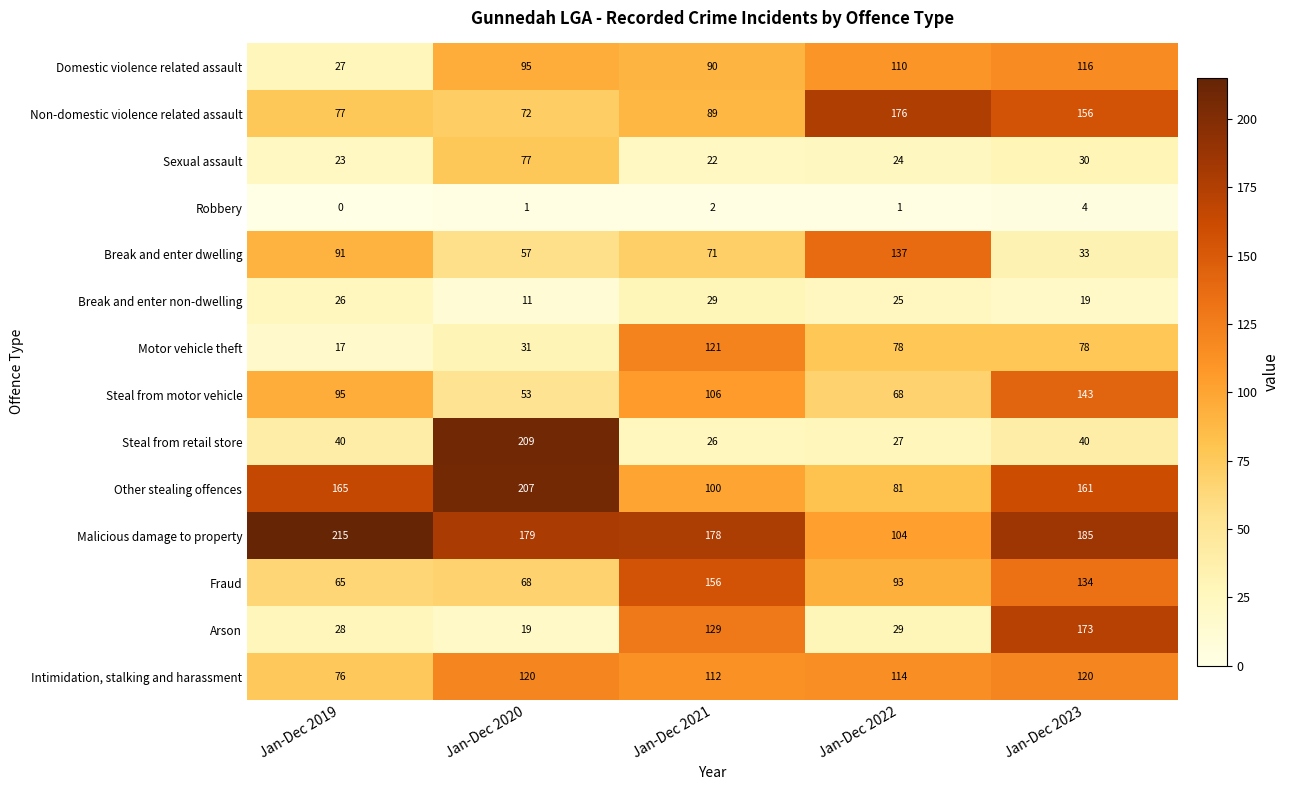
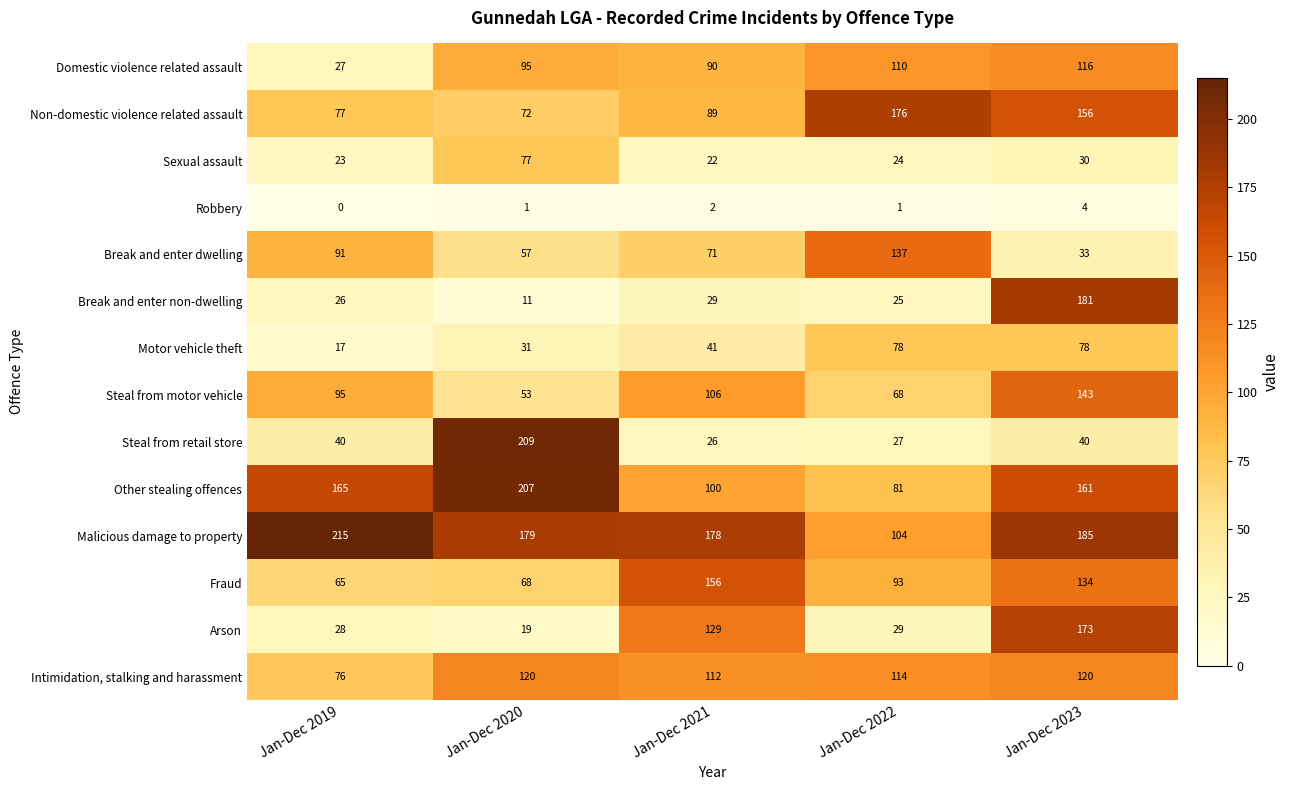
Break and enter non-dwelling, Jan-Dec 2023: 19 -> 181
Motor vehicle theft, Jan-Dec 2021: 121 -> 41
